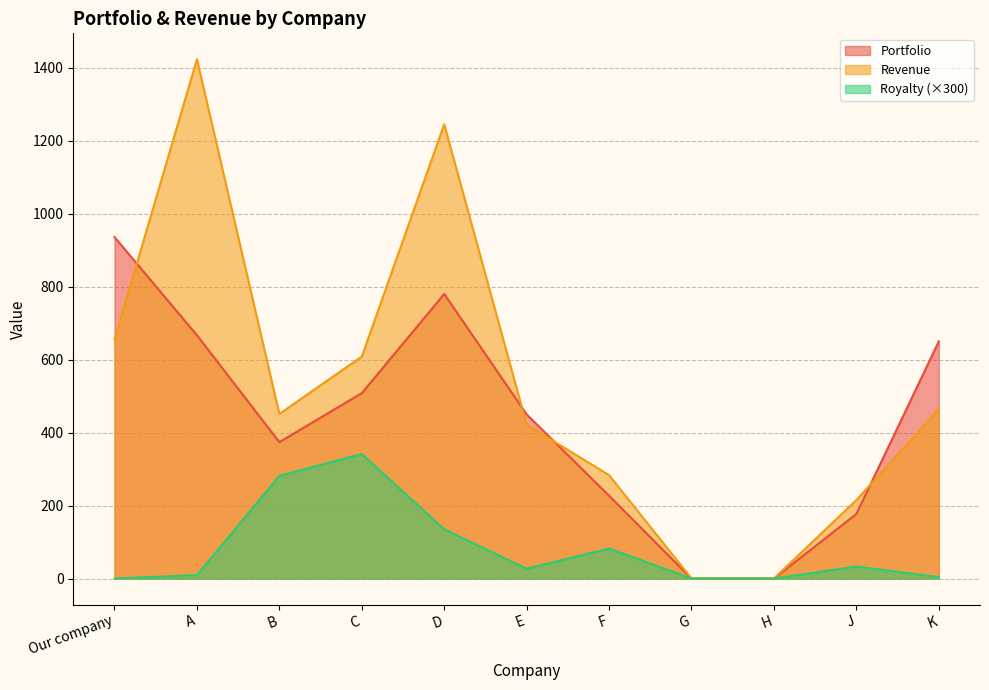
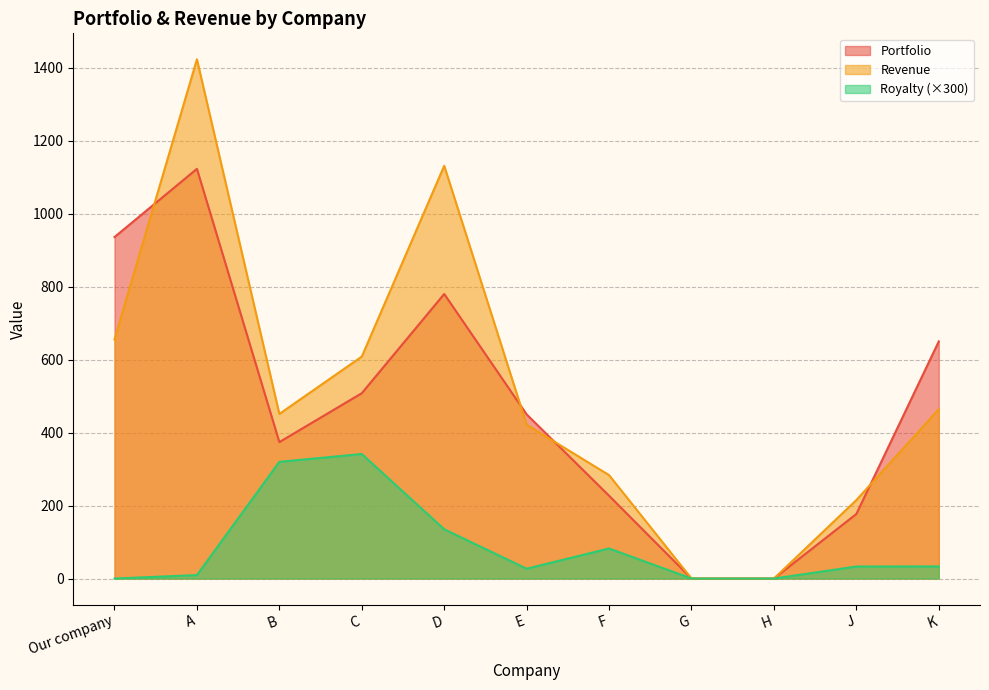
Portfolio, A: 670 -> 1120
Royalty (×300), B: 280 -> 320
Revenue, D: 1250 -> 1130
Royalty (×300), K: 0 -> 30
